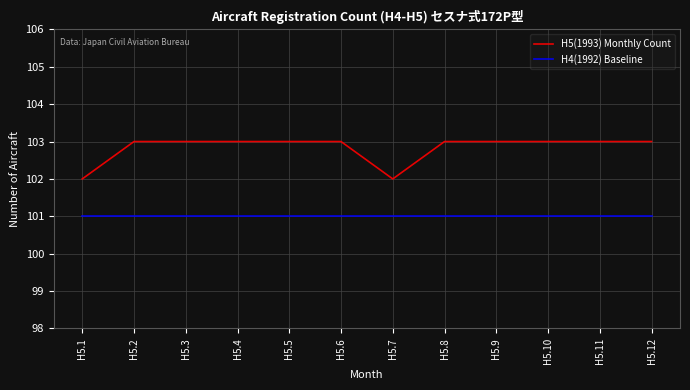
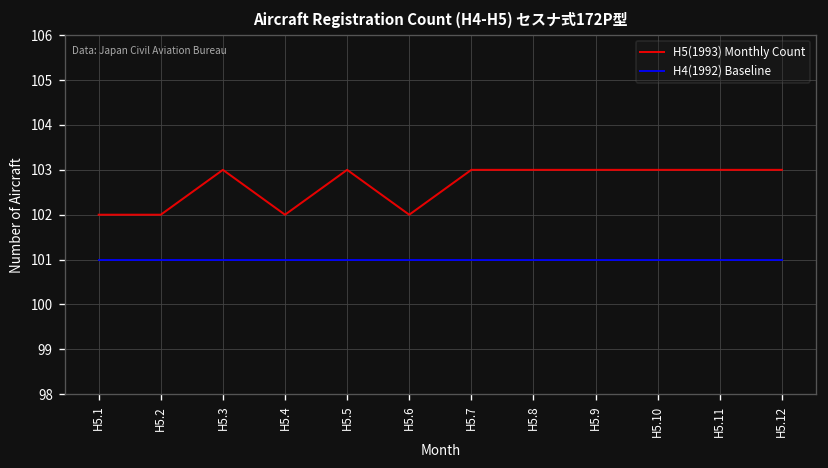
H5(1993) Monthly Count, H5.2: 103 -> 102
H5(1993) Monthly Count, H5.4: 103 -> 102
H5(1993) Monthly Count, H5.6: 103 -> 102
H5(1993) Monthly Count, H5.7: 102 -> 103
